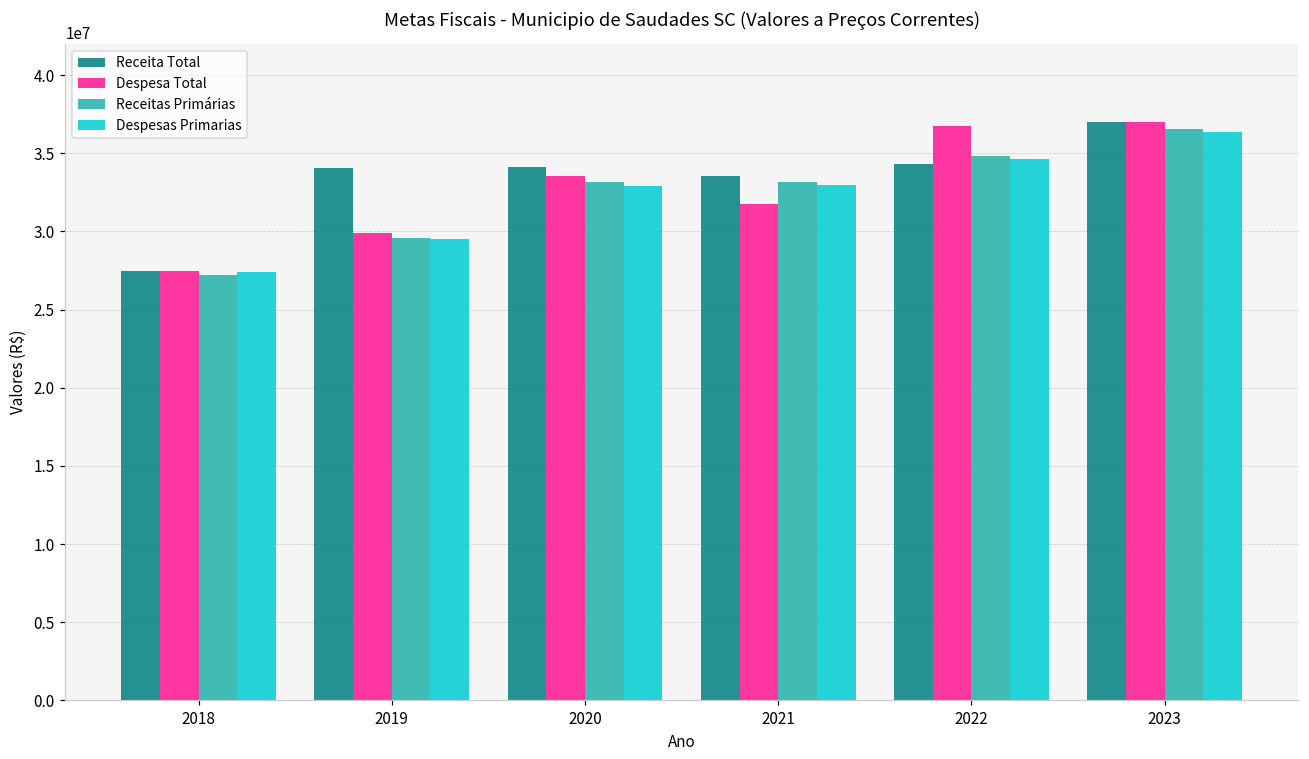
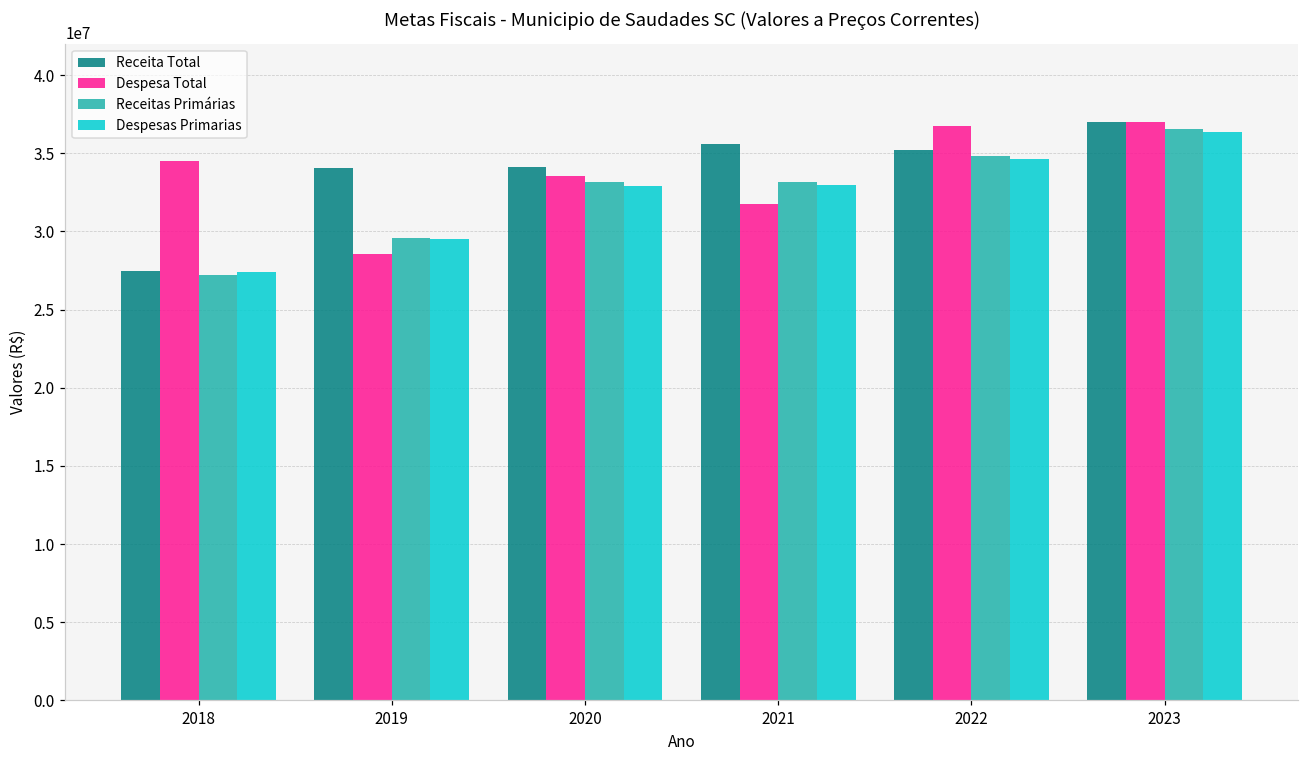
Despesa Total, 2018: 27500000 -> 34500000
Despesa Total, 2019: 29900000 -> 28500000
Receita Total, 2021: 33500000 -> 35600000
Receita Total, 2022: 34300000 -> 35200000
